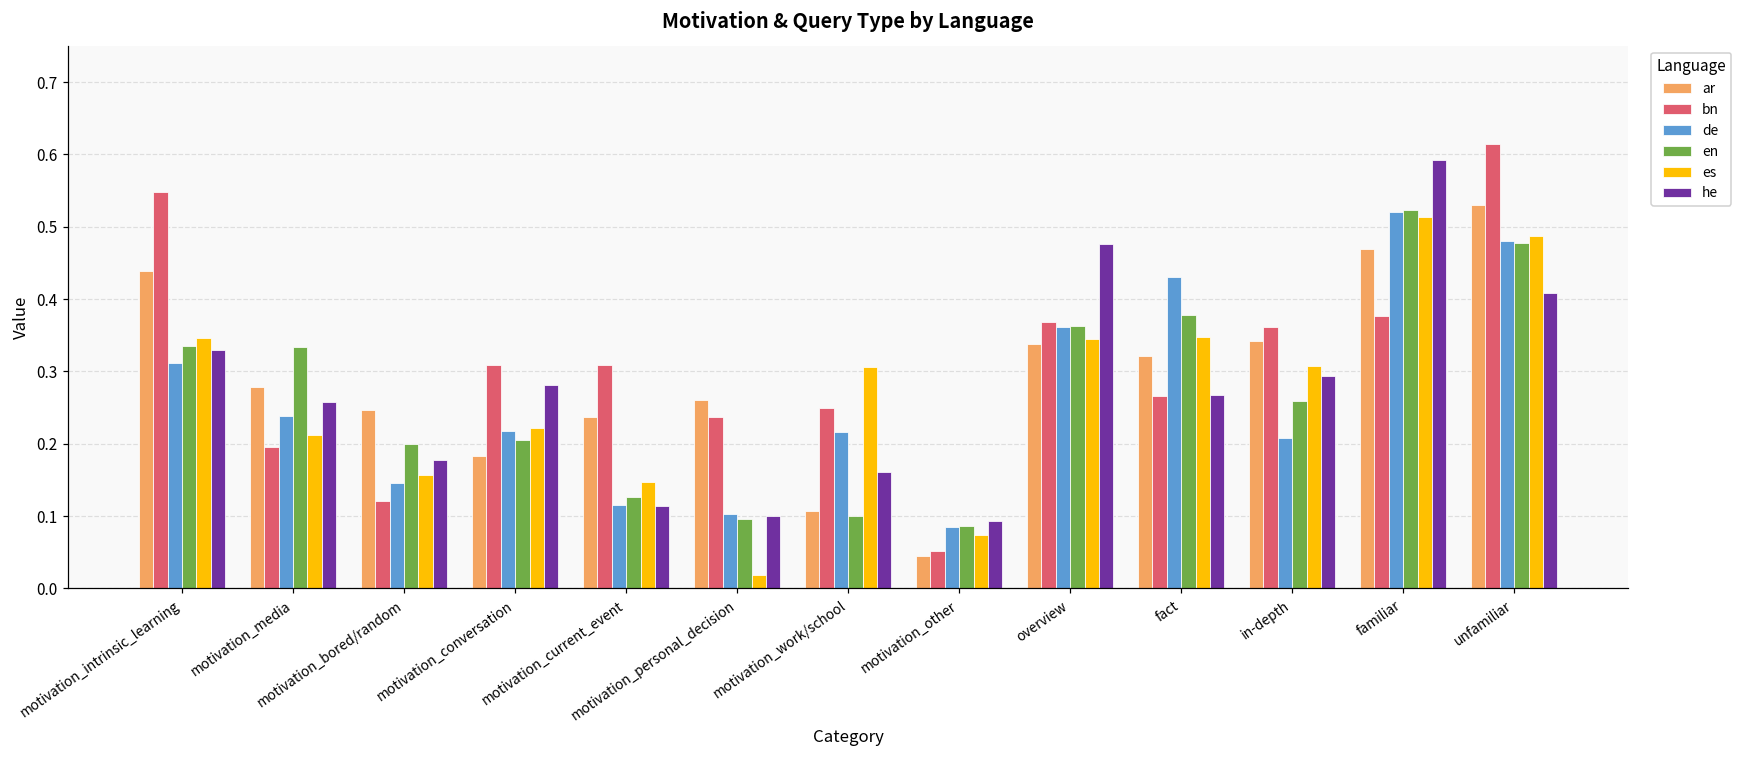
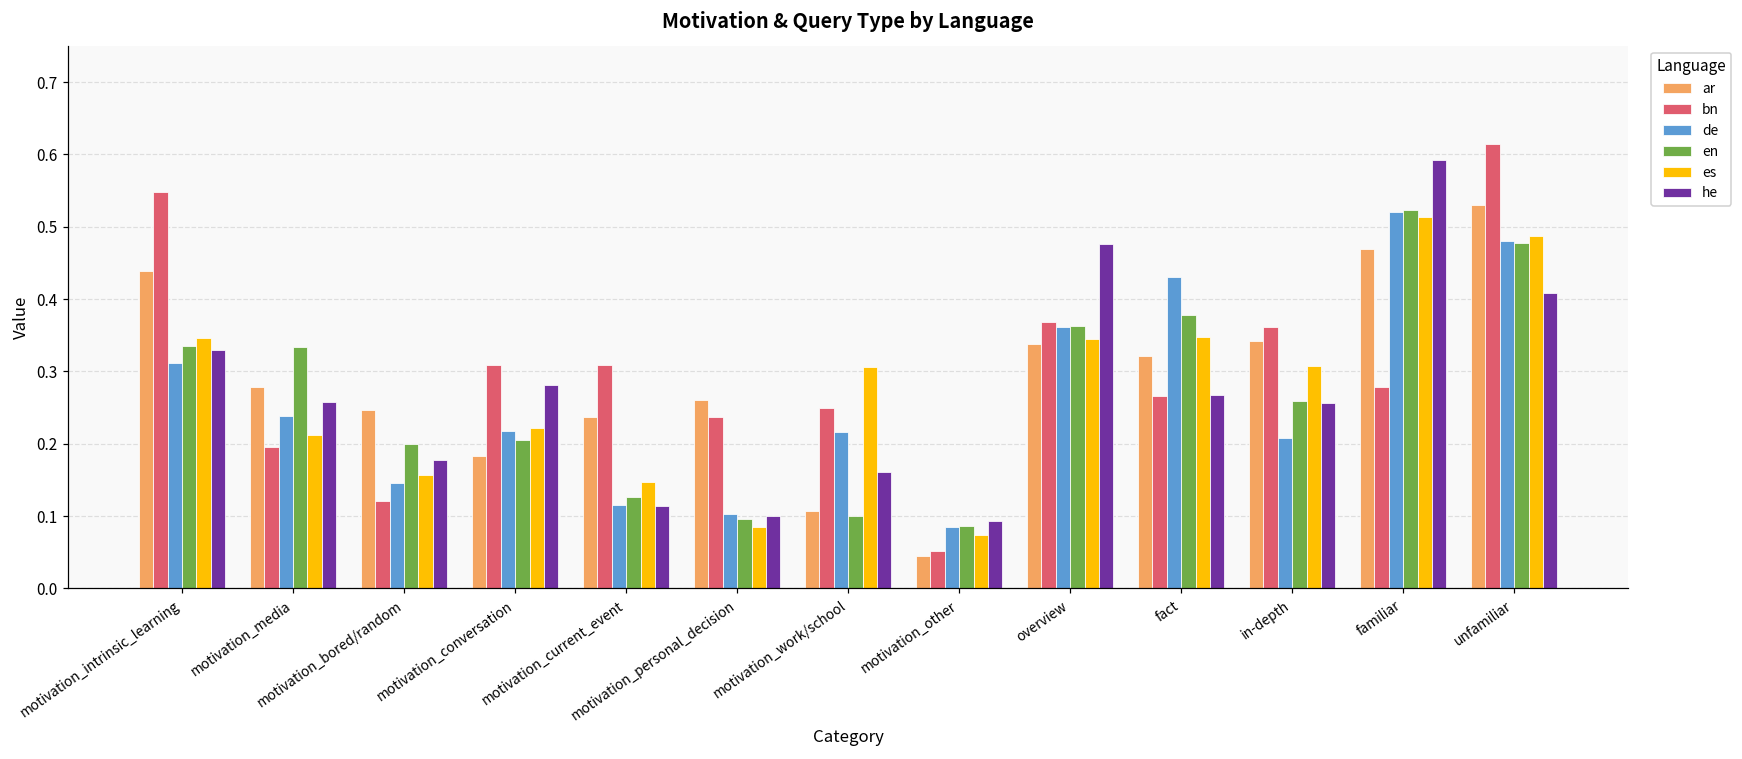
es, motivation_personal_decision: 0.02 -> 0.09
he, in-depth: 0.29 -> 0.26
bn, familiar: 0.38 -> 0.28
